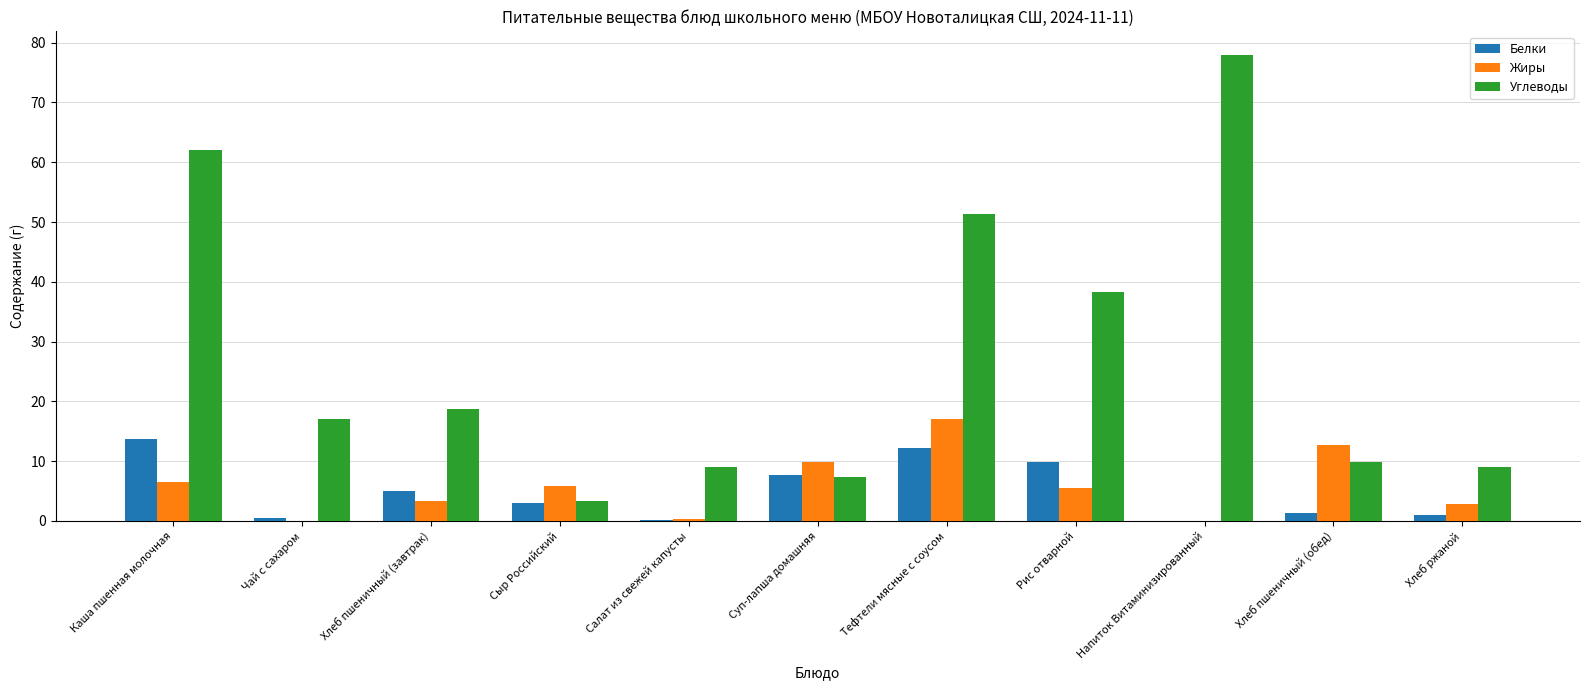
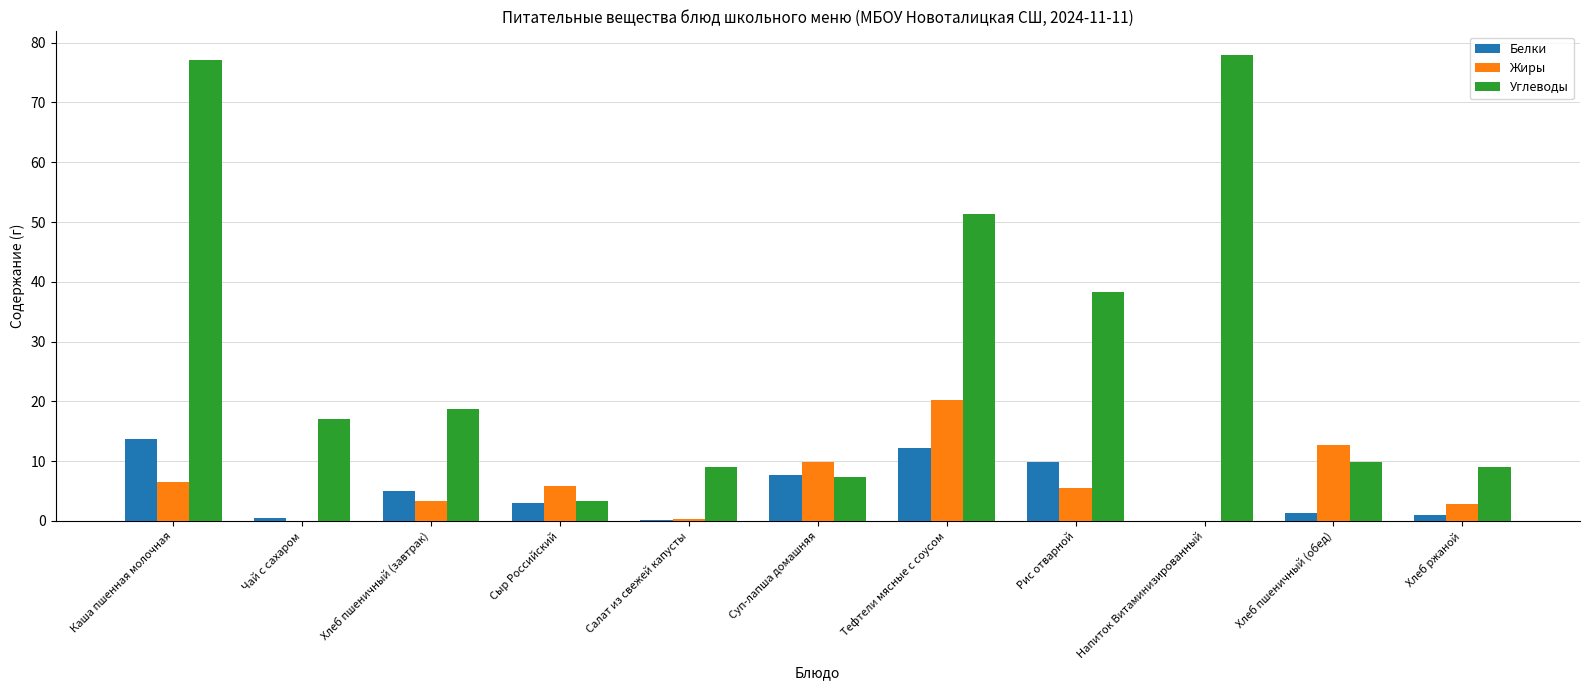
Углеводы, Каша пшенная молочная: 62 -> 77
Жиры, Тефтели мясные с соусом: 17 -> 20
